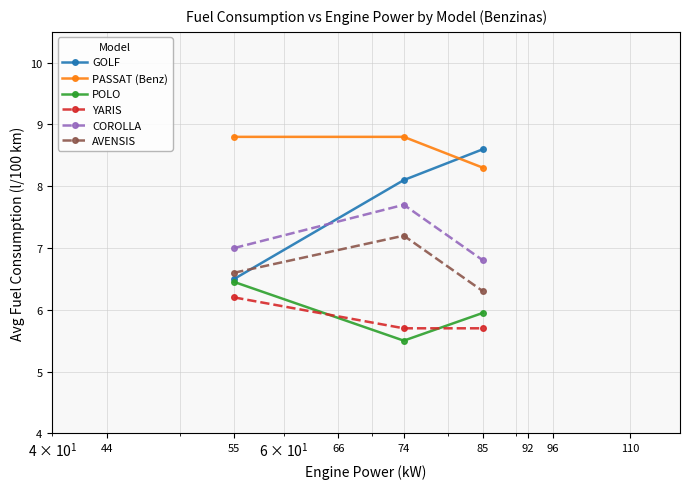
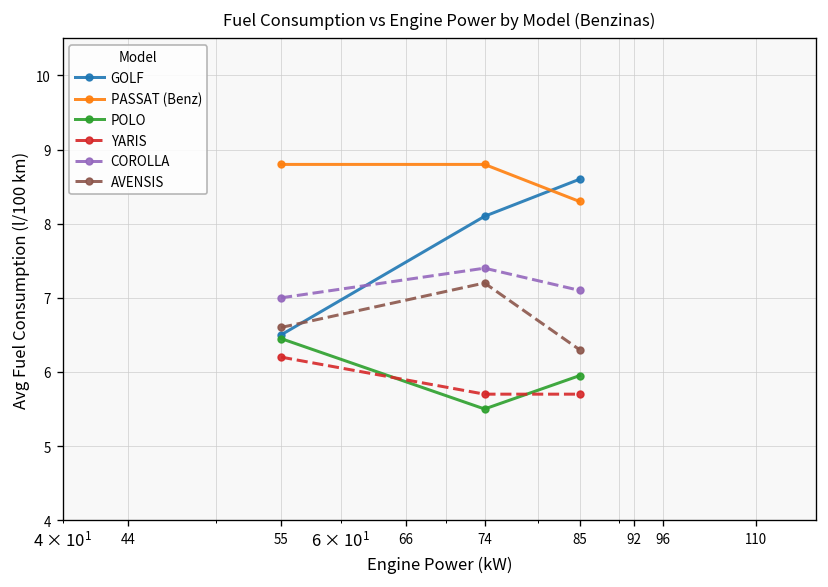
COROLLA, 74: 7.7 -> 7.4
COROLLA, 85: 6.8 -> 7.1
